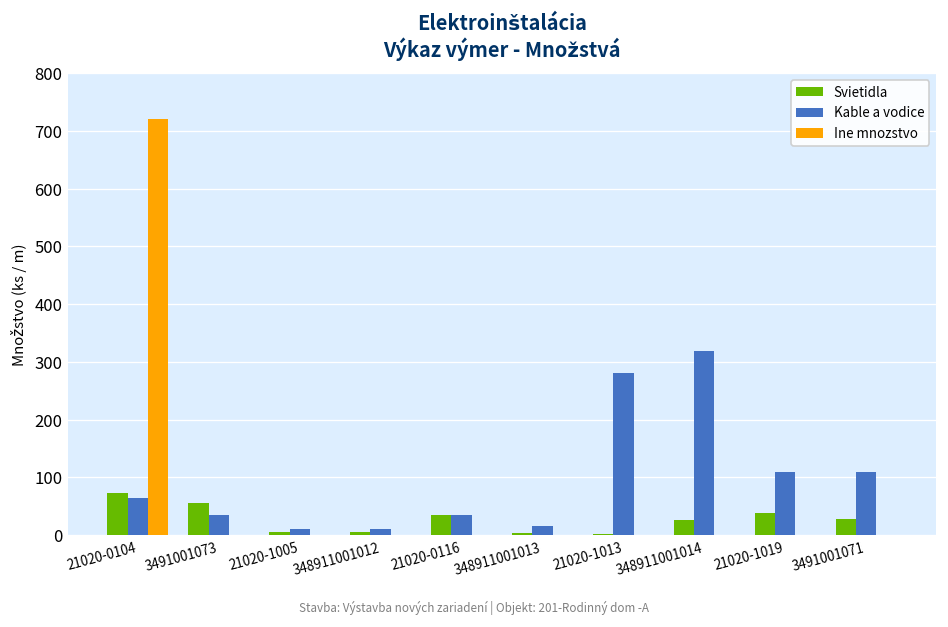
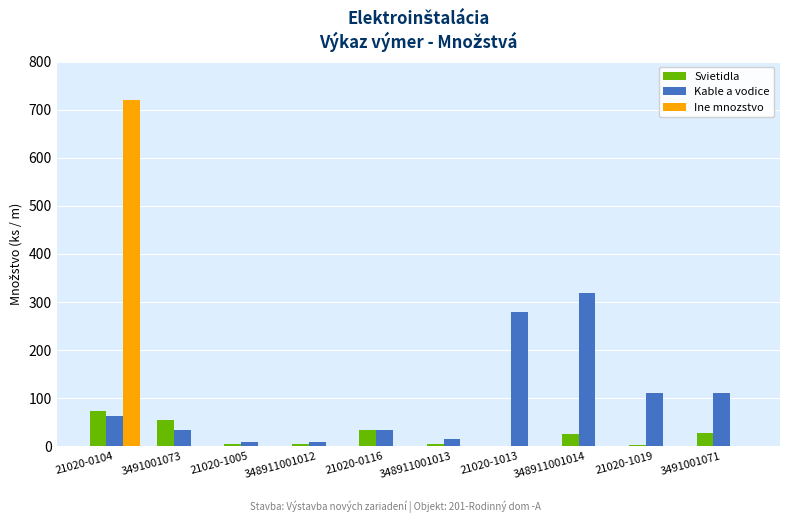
Svietidla, 21020-1019: 40 -> 0
